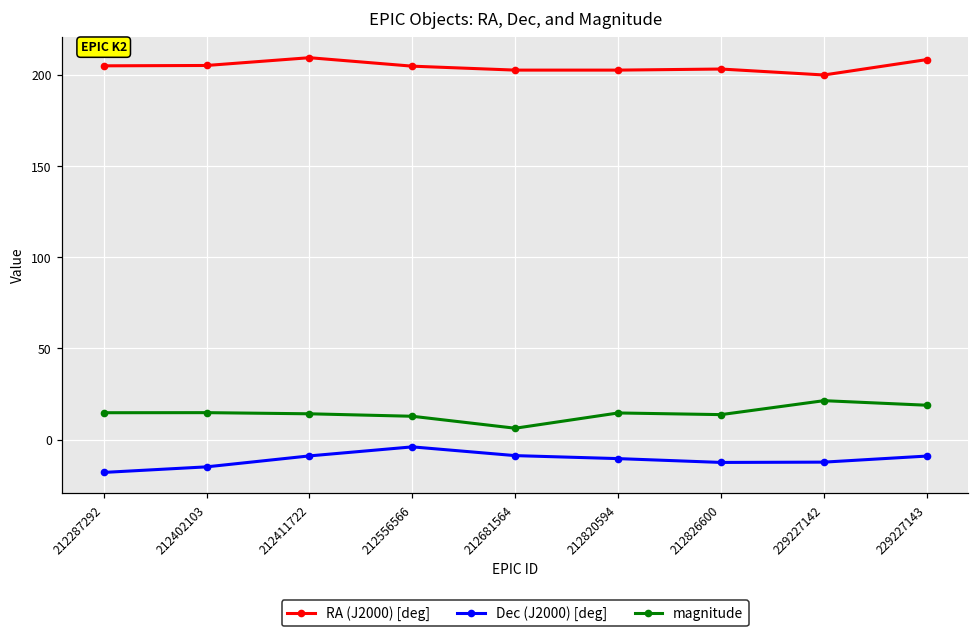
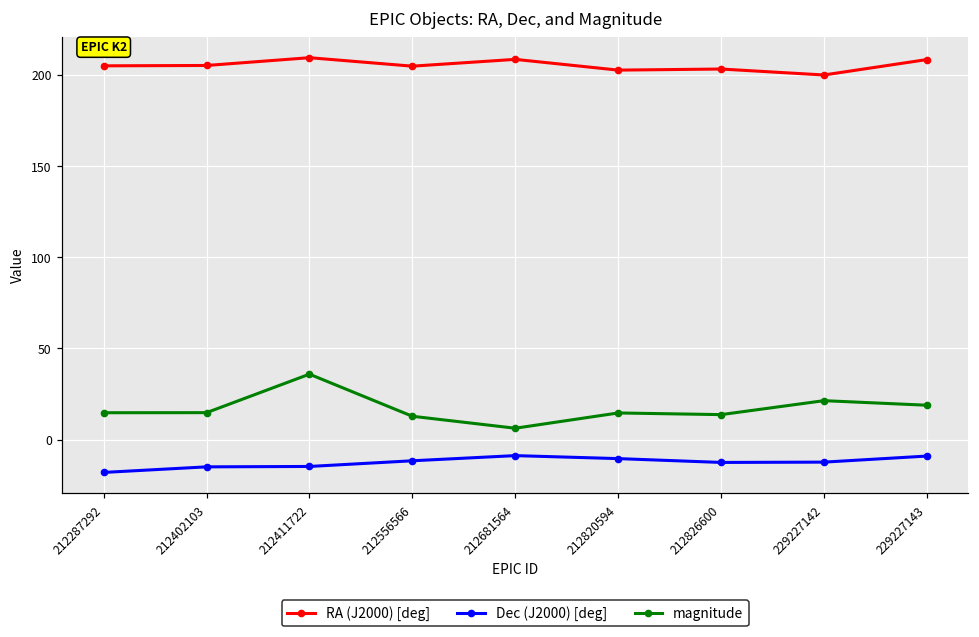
Dec (J2000) [deg], 212411722: -9 -> -15
magnitude, 212411722: 14 -> 36
Dec (J2000) [deg], 212556566: -4 -> -12
RA (J2000) [deg], 212681564: 203 -> 208
